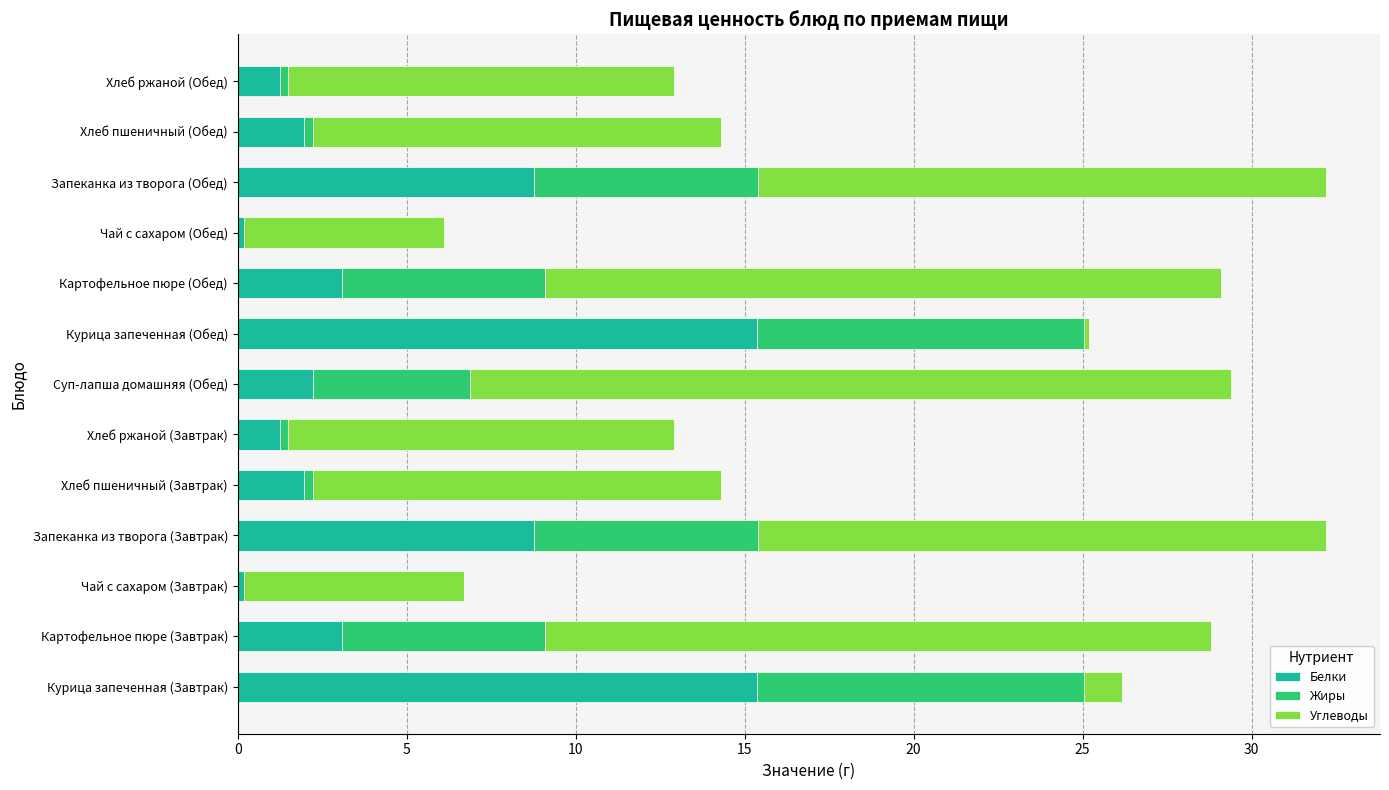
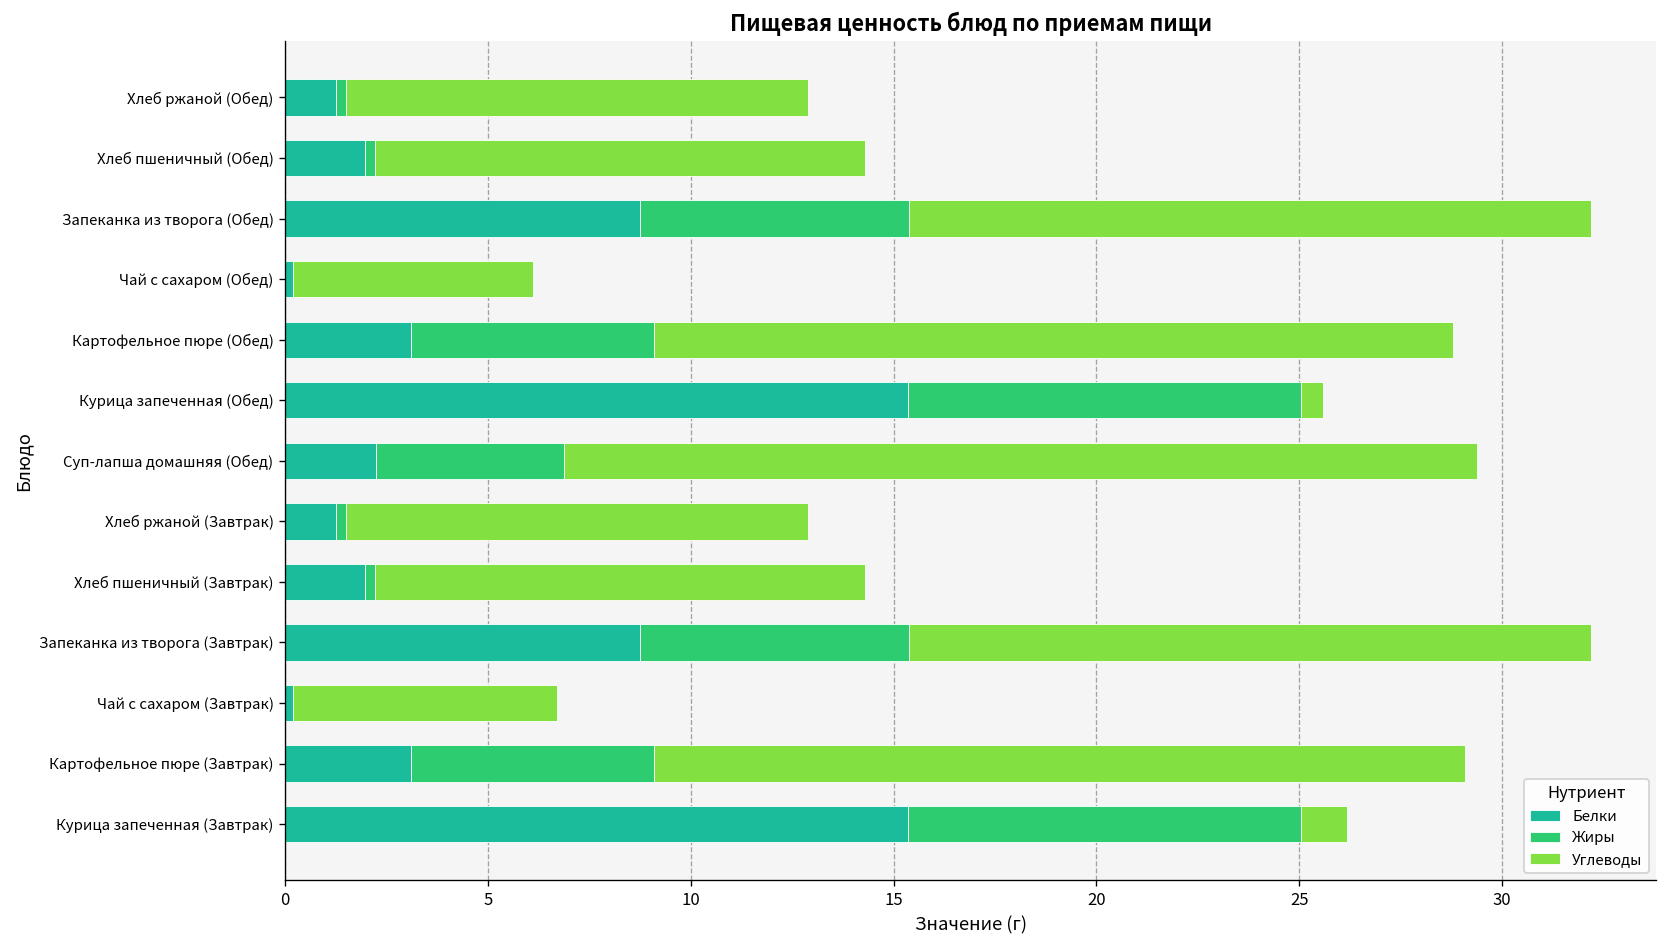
Углеводы, Картофельное пюре (Обед): 20.0 -> 19.7
Углеводы, Курица запеченная (Обед): 0.1 -> 0.6
Углеводы, Картофельное пюре (Завтрак): 19.7 -> 20.0
